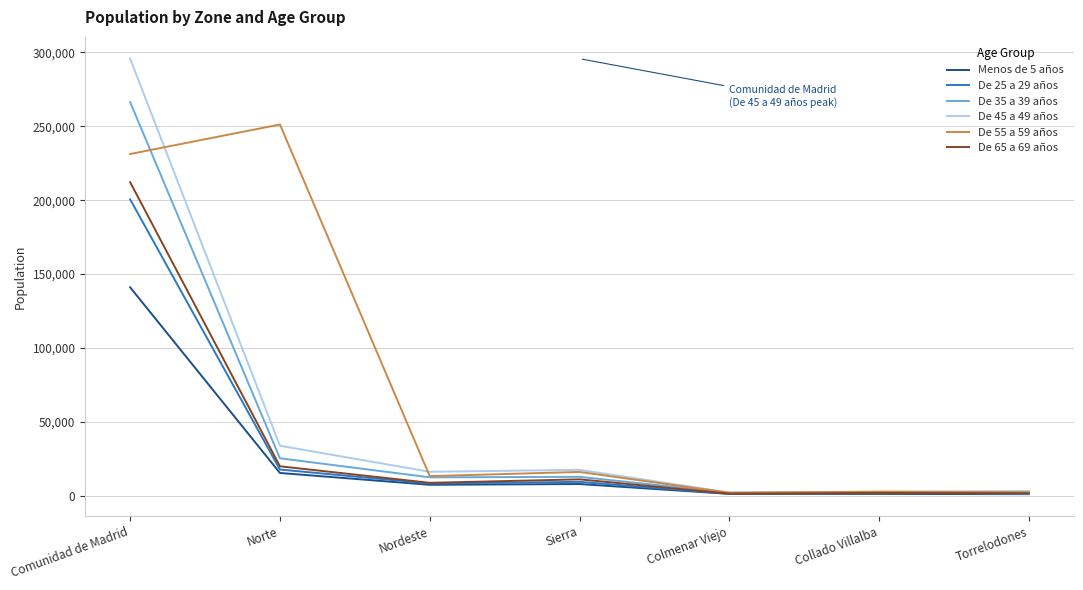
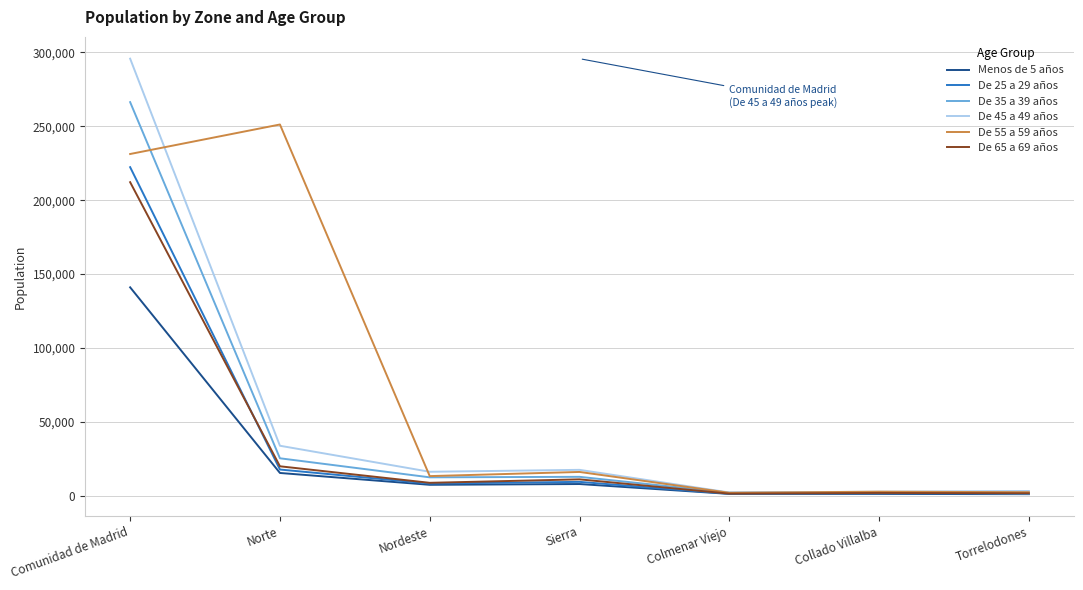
De 25 a 29 años, Comunidad de Madrid: 201,000 -> 222,000
